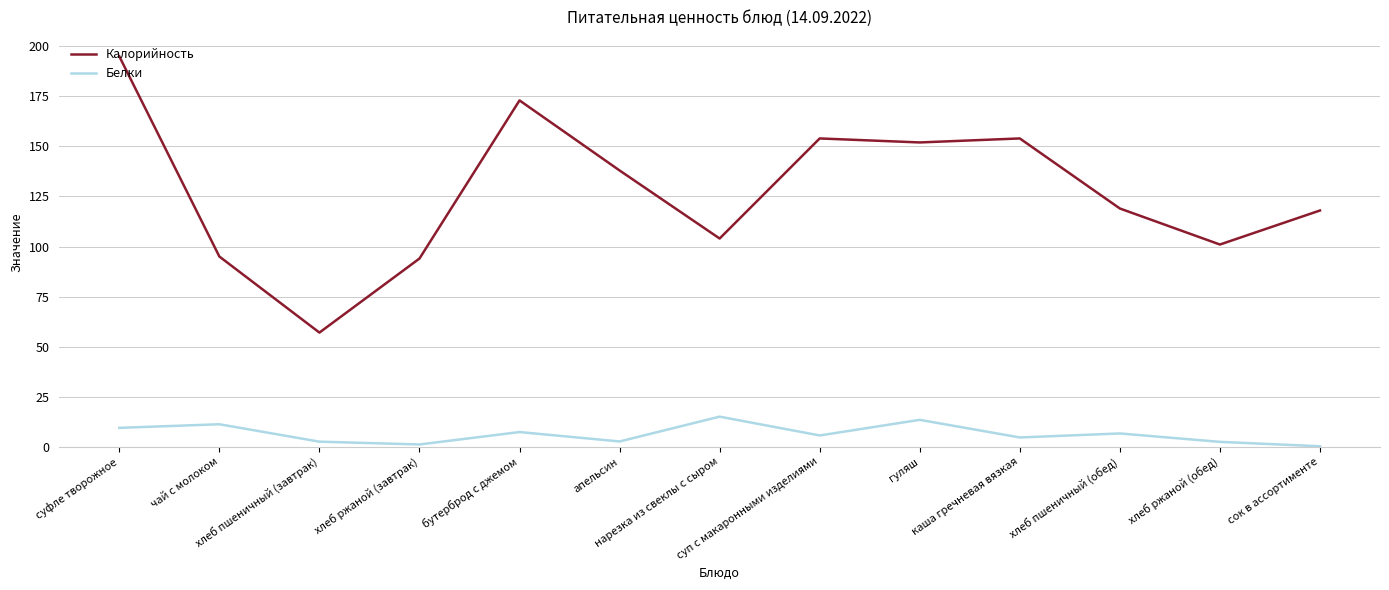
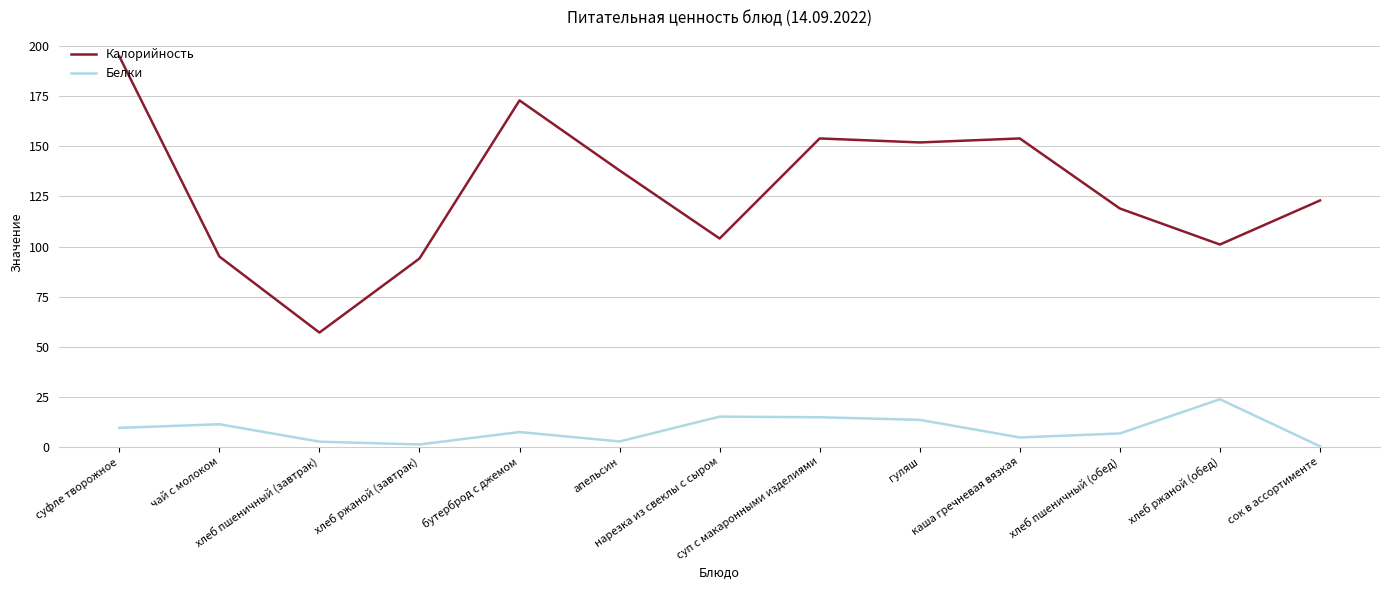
Белки, суп с макаронными изделиями: 6 -> 15
Белки, хлеб ржаной (обед): 2 -> 24
Калорийность, сок в ассортименте: 118 -> 123
